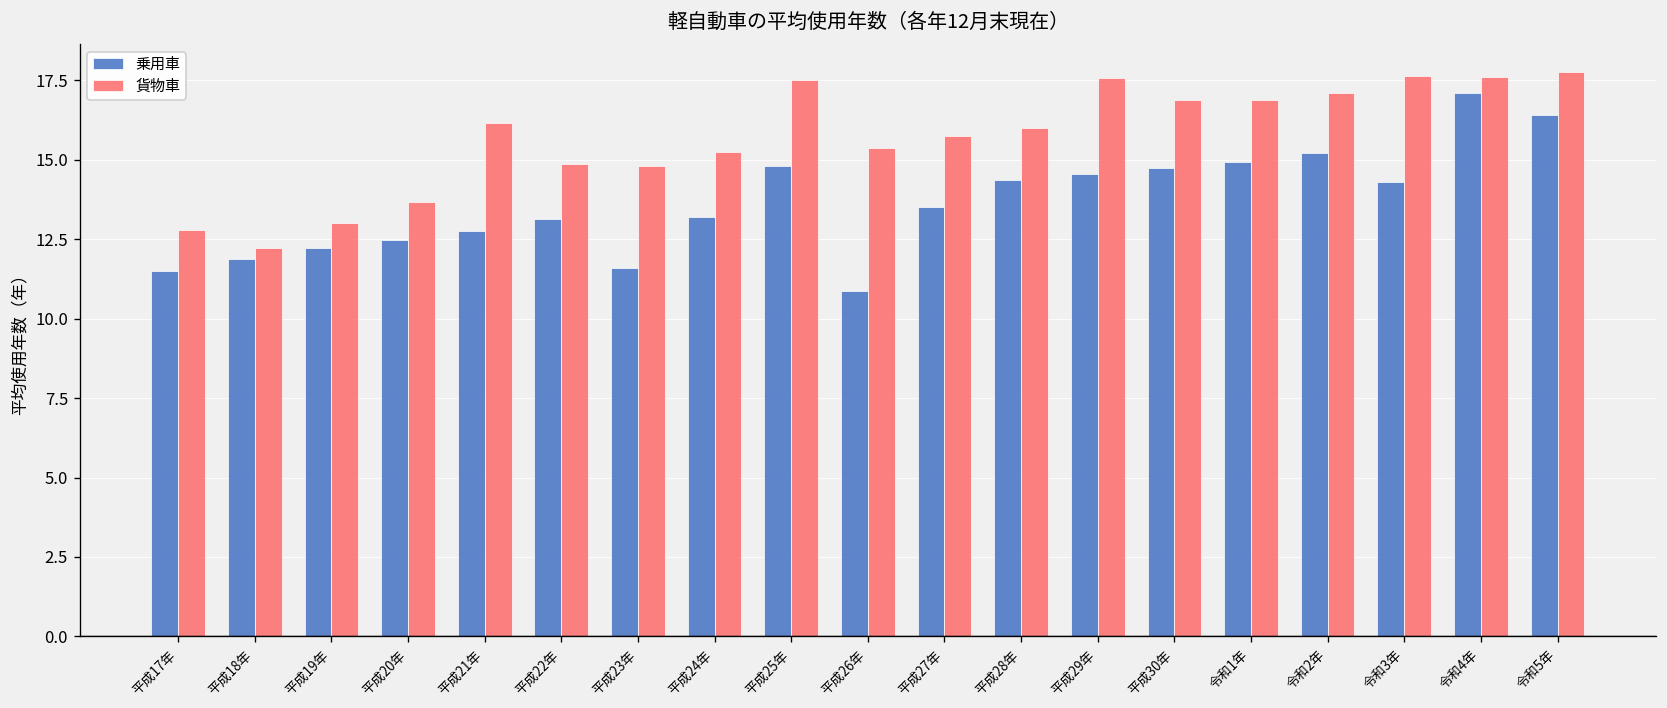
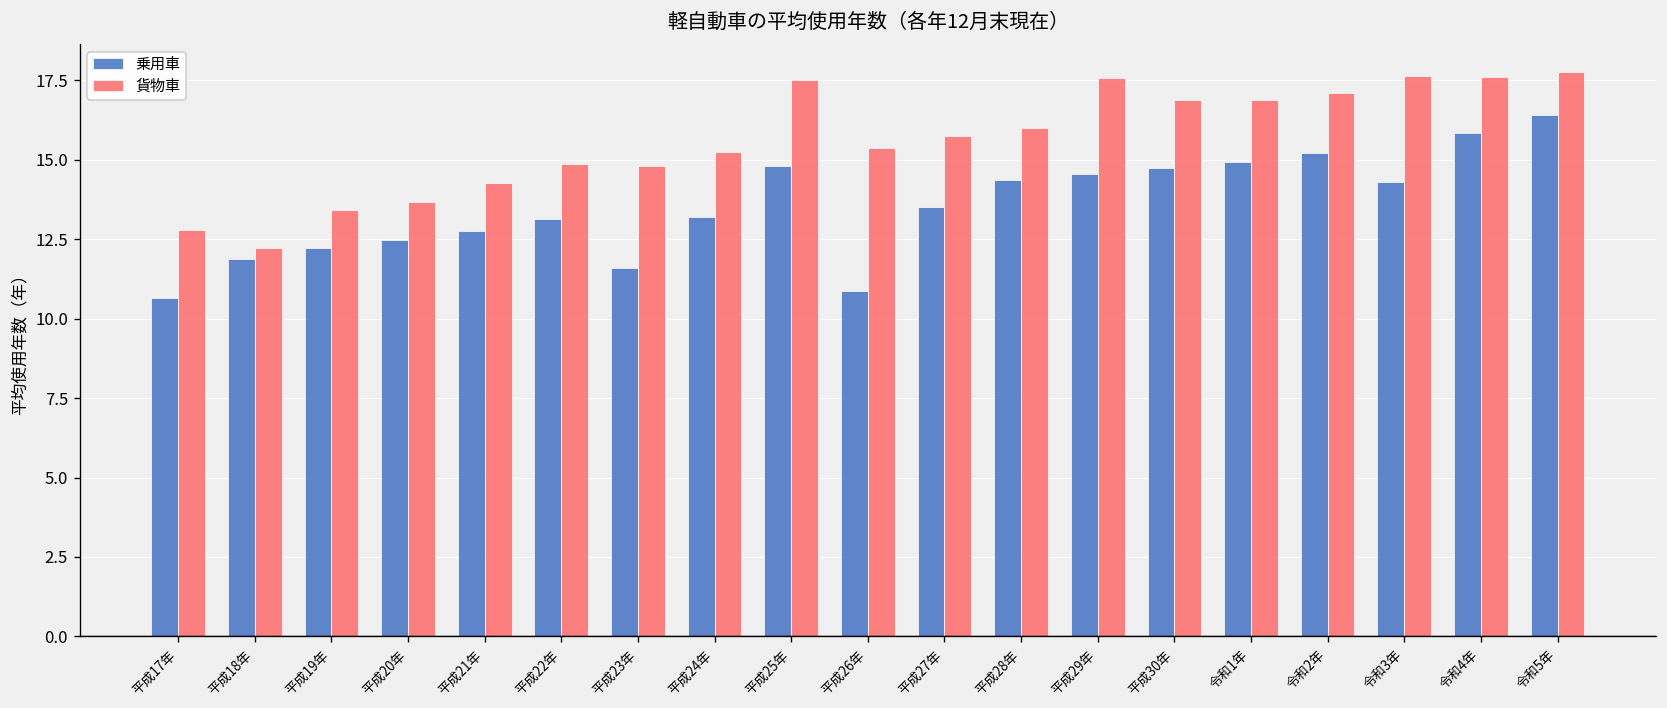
乗用車, 平成17年: 11.5 -> 10.7
貨物車, 平成19年: 13.0 -> 13.4
貨物車, 平成21年: 16.2 -> 14.3
乗用車, 令和4年: 17.1 -> 15.8
